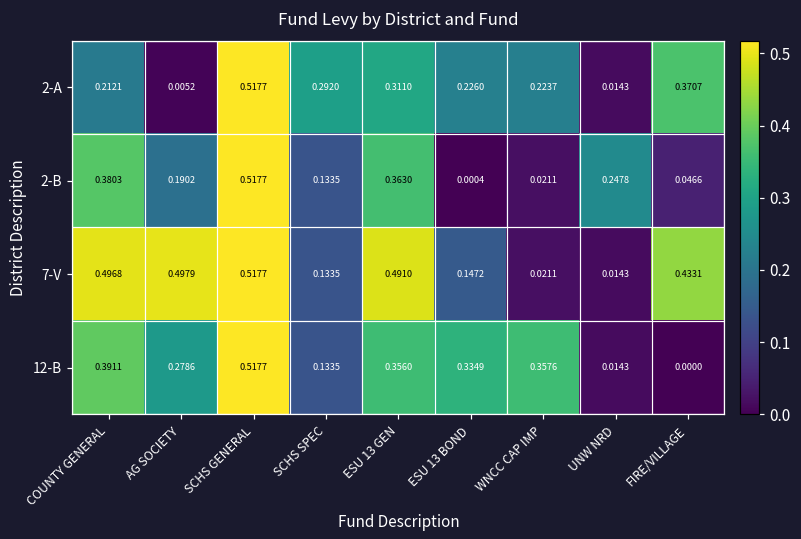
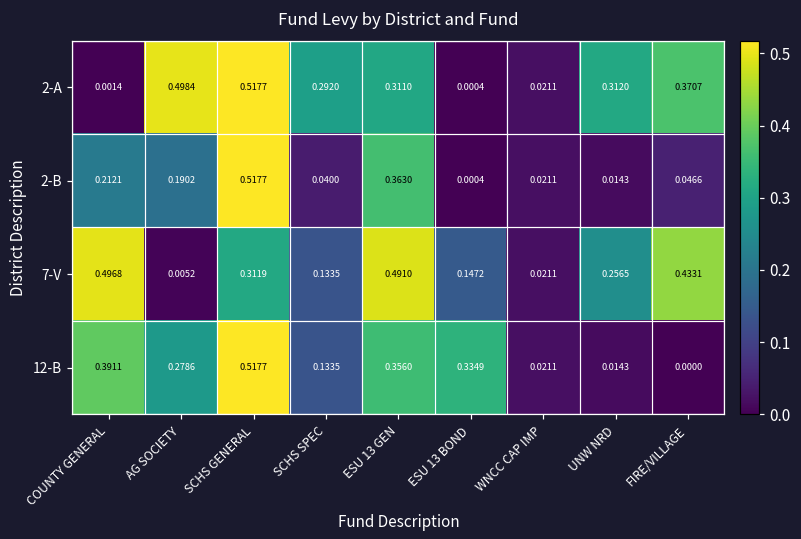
2-A, COUNTY GENERAL: 0.2121 -> 0.0014
2-A, AG SOCIETY: 0.0052 -> 0.4984
2-A, ESU 13 BOND: 0.2260 -> 0.0004
2-A, WNCC CAP IMP: 0.2237 -> 0.0211
2-A, UNW NRD: 0.0143 -> 0.3120
2-B, COUNTY GENERAL: 0.3803 -> 0.2121
2-B, SCHS SPEC: 0.1335 -> 0.0400
2-B, UNW NRD: 0.2478 -> 0.0143
7-V, AG SOCIETY: 0.4979 -> 0.0052
7-V, SCHS GENERAL: 0.5177 -> 0.3119
7-V, UNW NRD: 0.0143 -> 0.2565
12-B, WNCC CAP IMP: 0.3576 -> 0.0211
